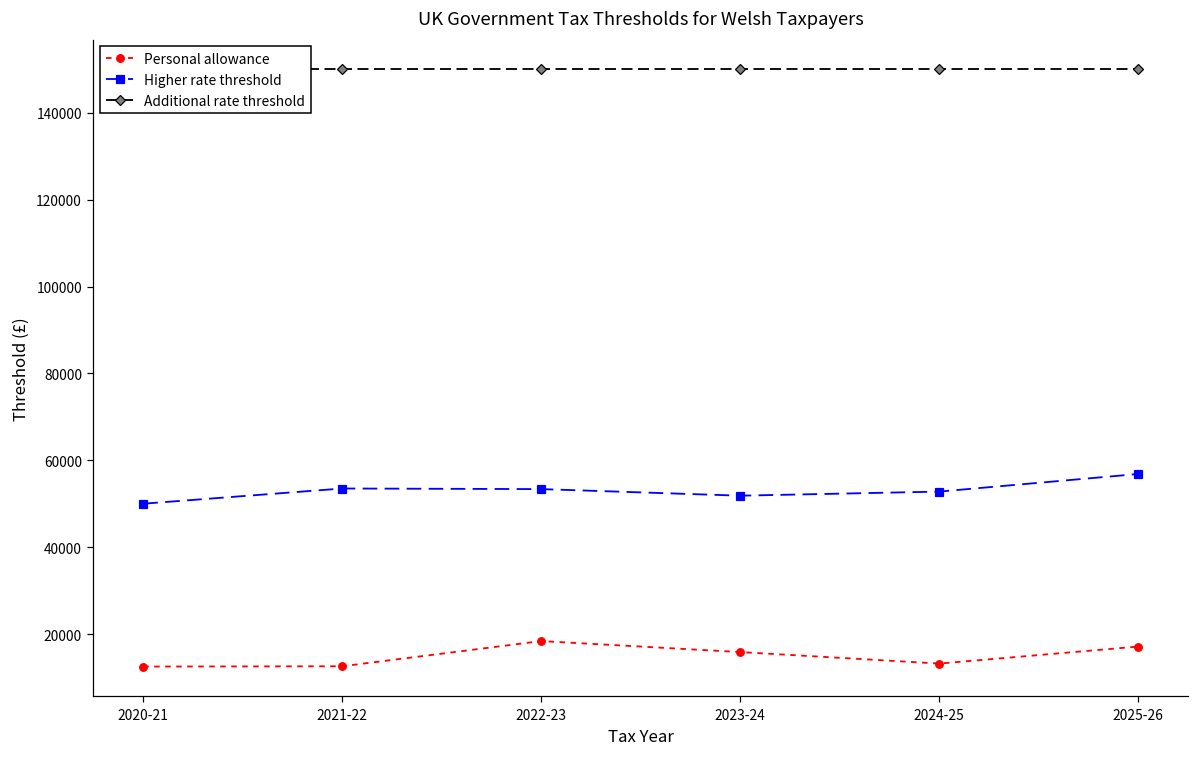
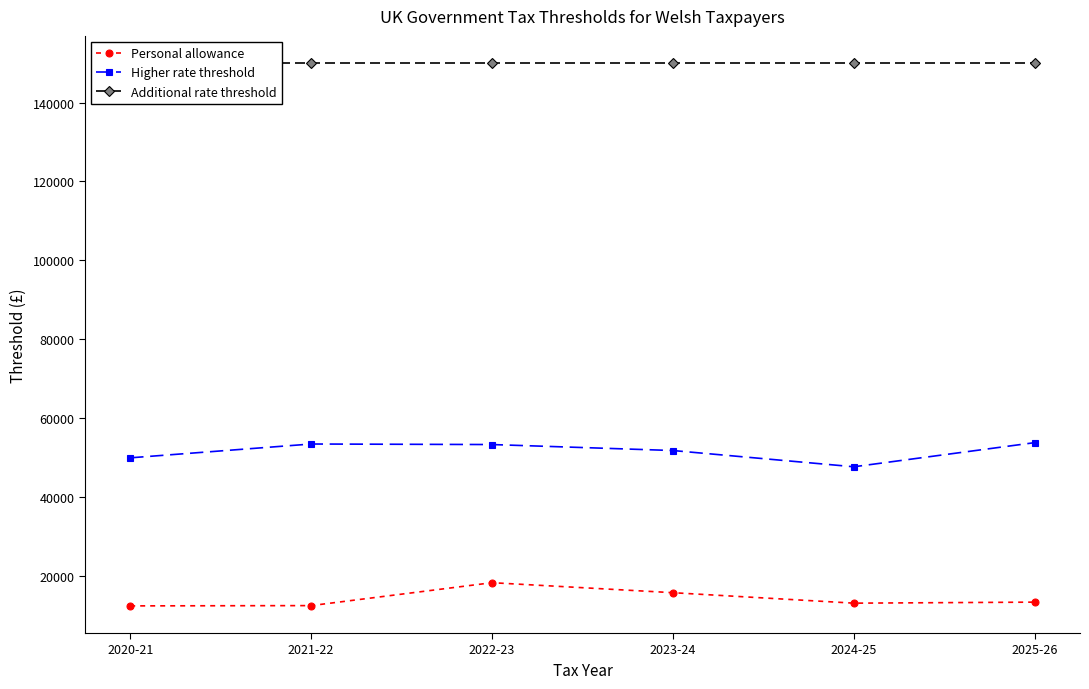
Higher rate threshold, 2024-25: 53000 -> 48000
Personal allowance, 2025-26: 17000 -> 13000
Higher rate threshold, 2025-26: 57000 -> 54000
